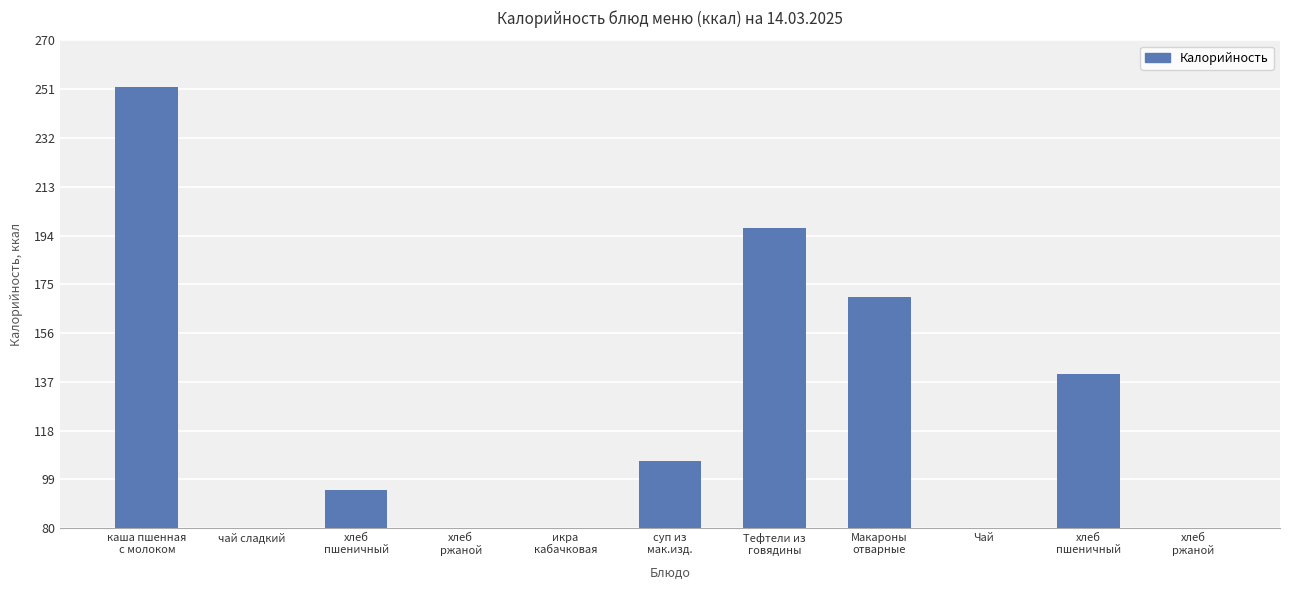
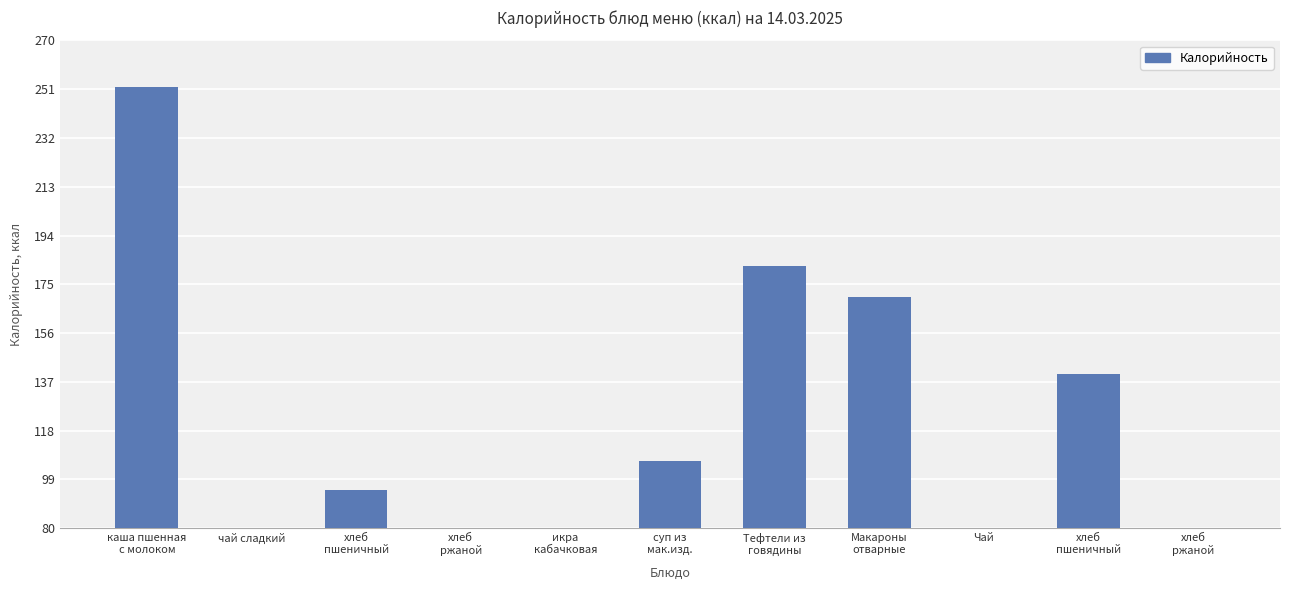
Тефтели из говядины: 197 -> 182
